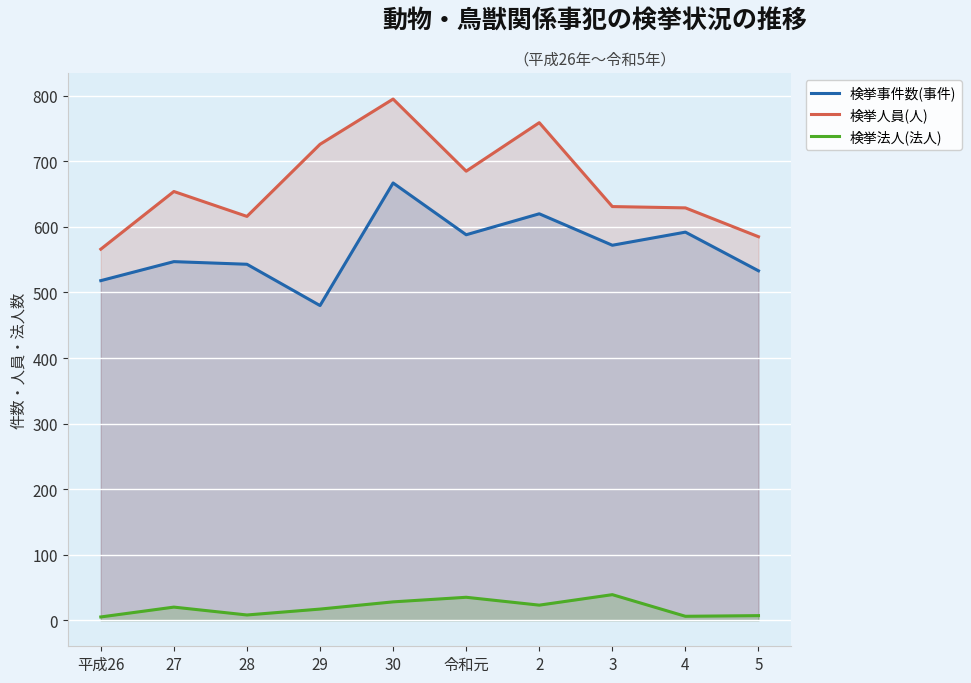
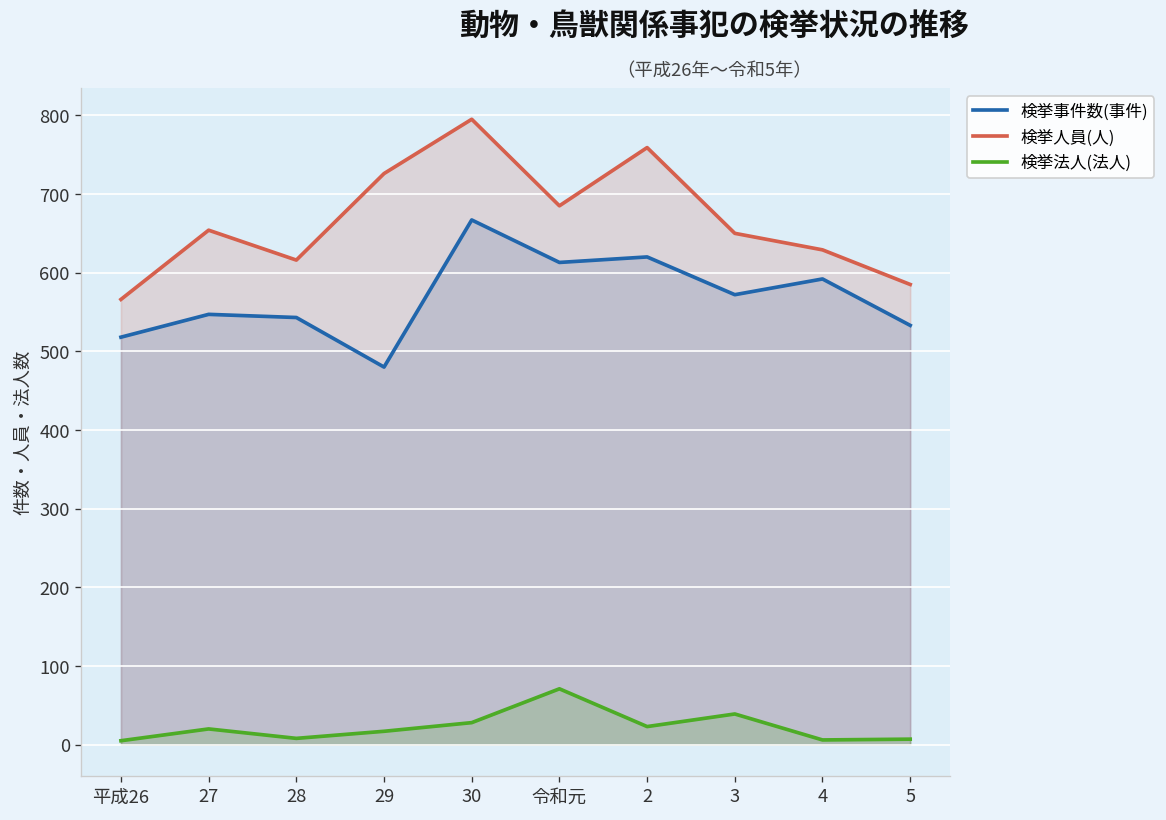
検挙事件数(事件), 令和元: 590 -> 610
検挙法人(法人), 令和元: 40 -> 70
検挙人員(人), 3: 630 -> 650
